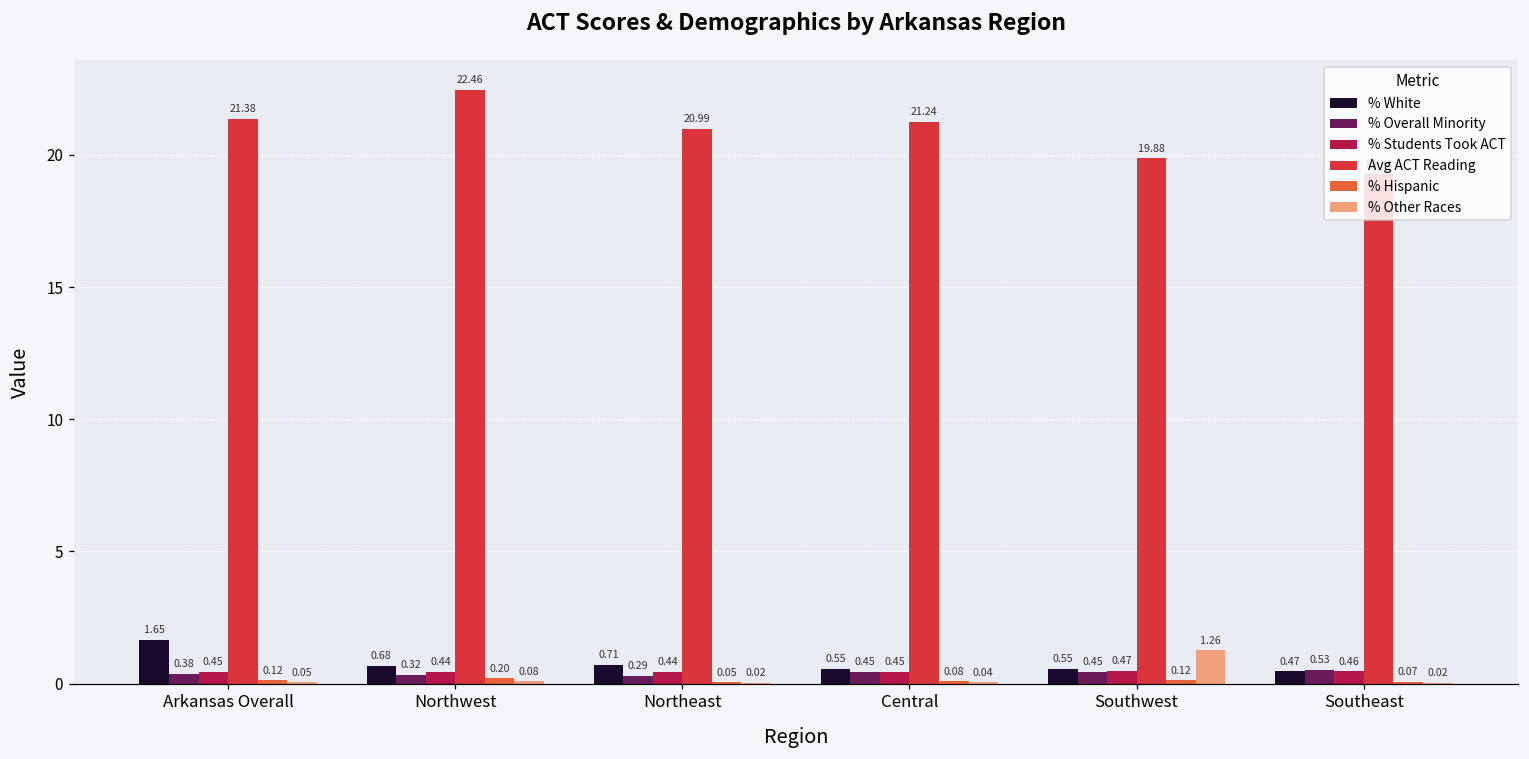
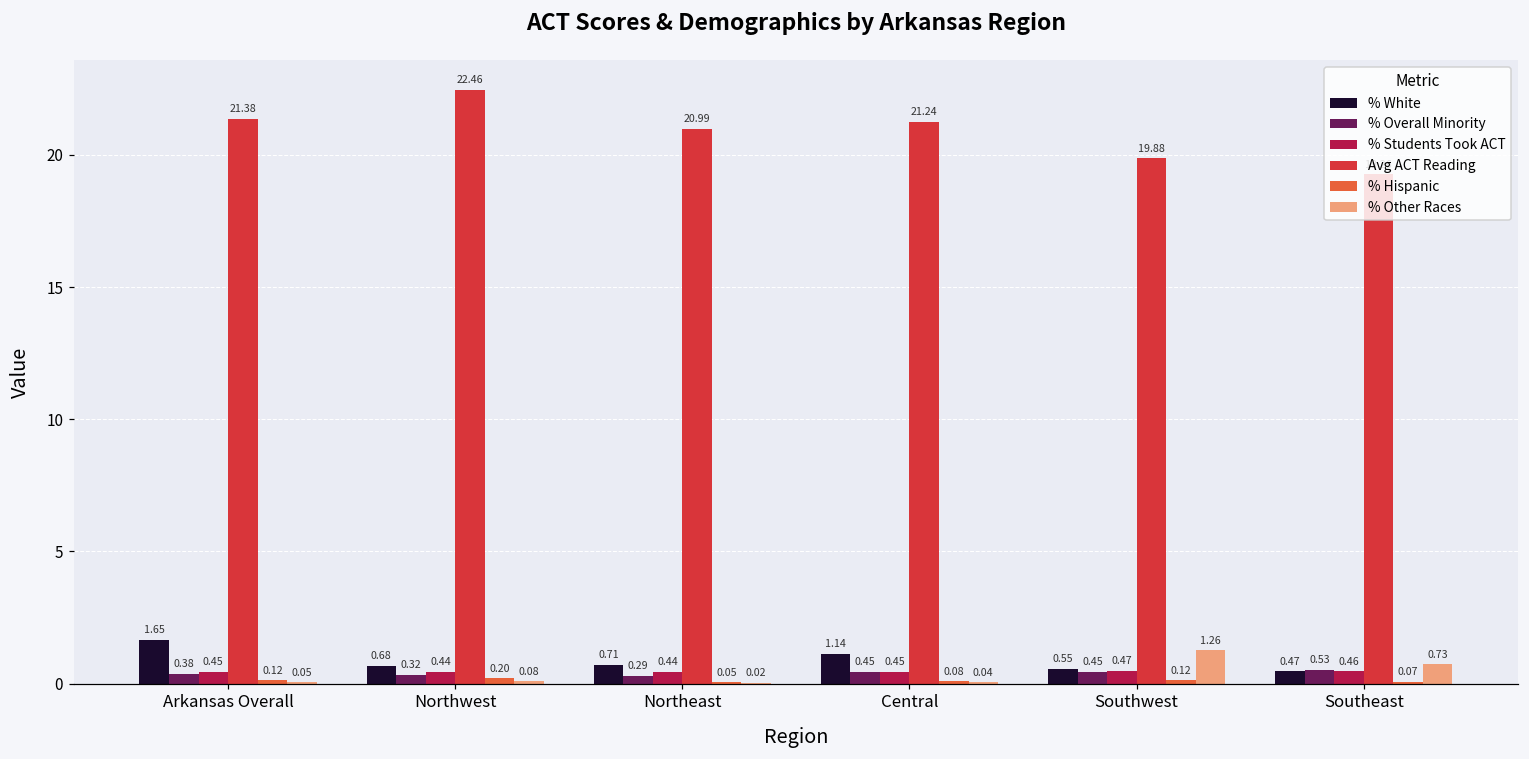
% White, Central: 0.55 -> 1.14
% Other Races, Southeast: 0.02 -> 0.73
